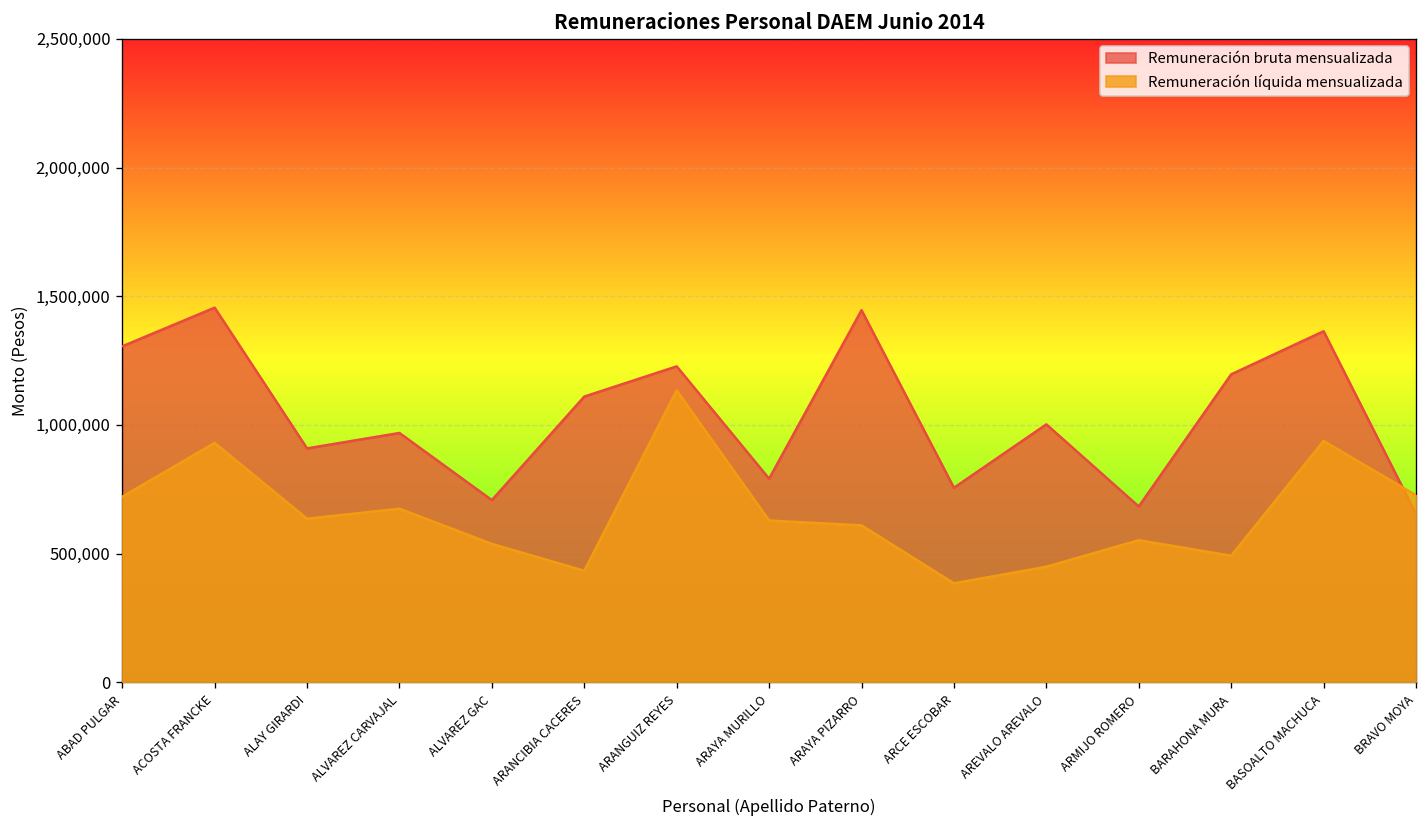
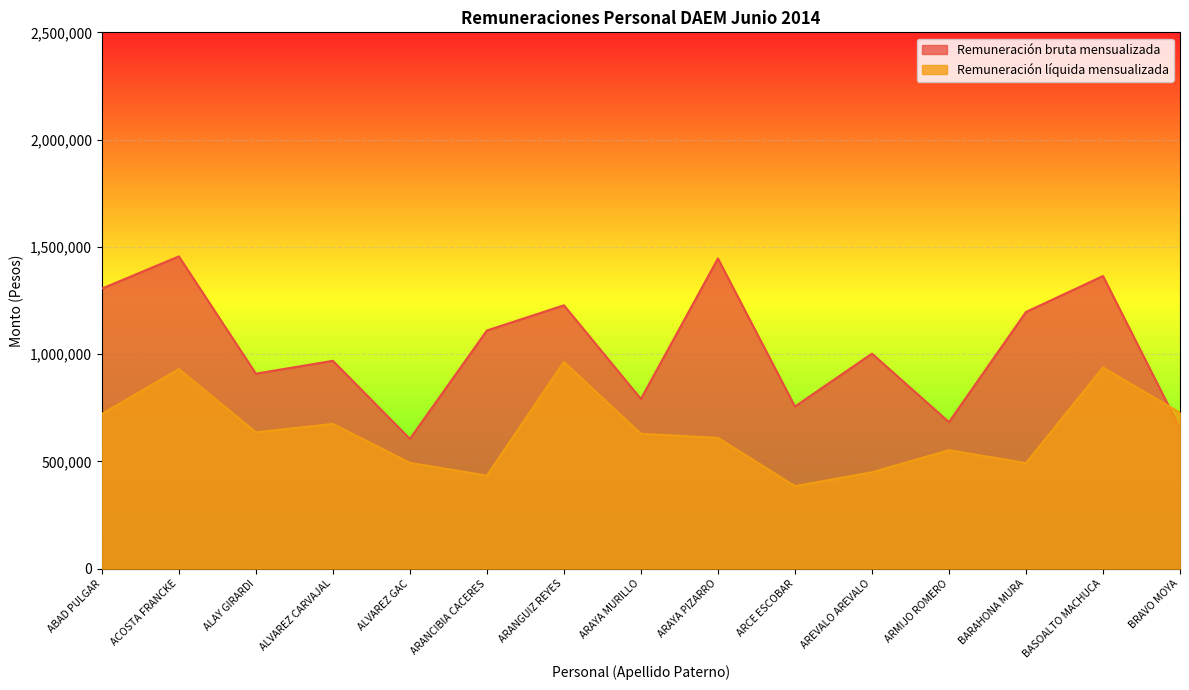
Remuneración bruta mensualizada, ALVAREZ GAC: 710,000 -> 610,000
Remuneración líquida mensualizada, ALVAREZ GAC: 540,000 -> 490,000
Remuneración líquida mensualizada, ARANGUIZ REYES: 1,130,000 -> 960,000
